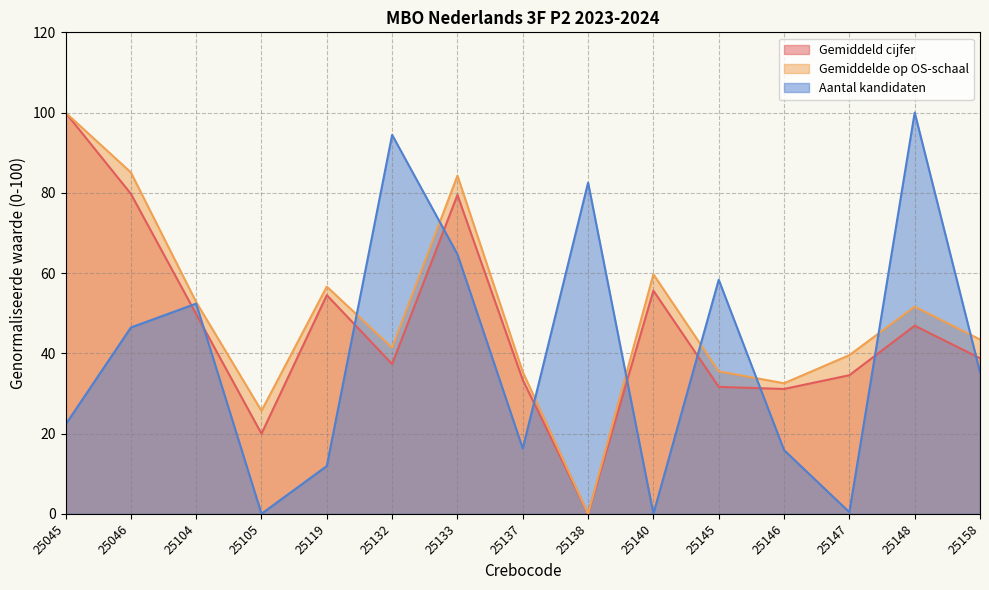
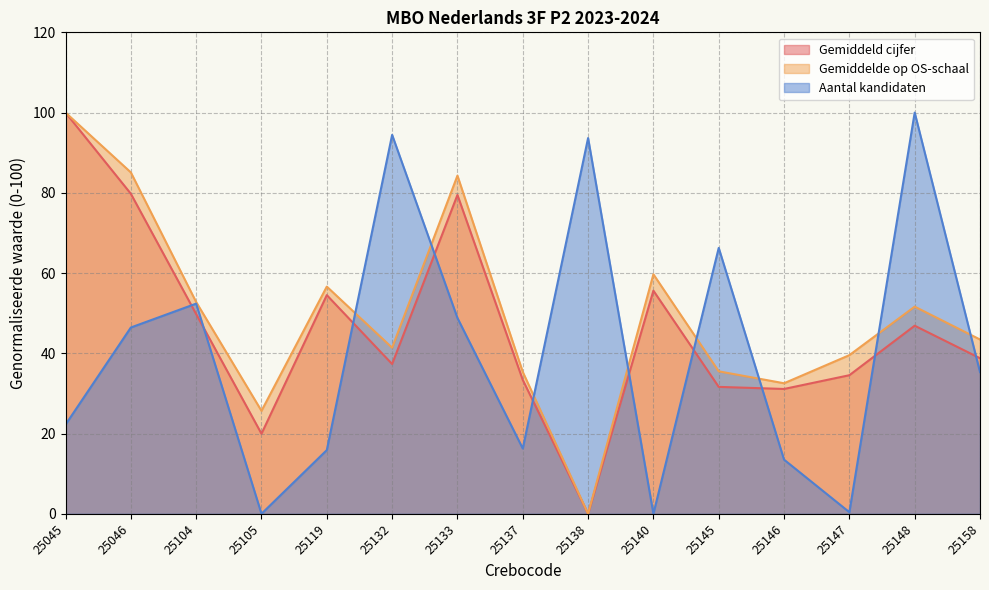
Aantal kandidaten, 25119: 12 -> 16
Aantal kandidaten, 25133: 65 -> 49
Aantal kandidaten, 25138: 83 -> 94
Aantal kandidaten, 25145: 58 -> 66
Aantal kandidaten, 25146: 16 -> 13
